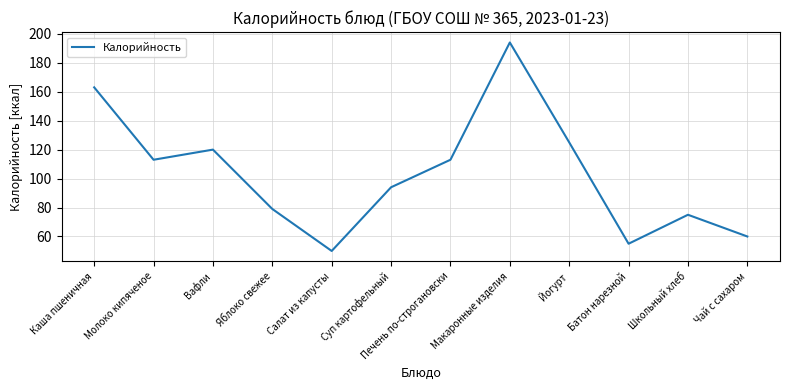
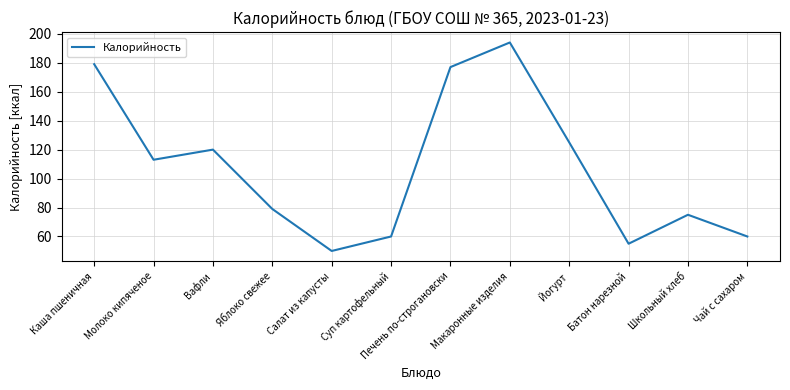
Каша пшеничная: 163 -> 179
Суп картофельный: 94 -> 60
Печень по-строгановски: 113 -> 177
